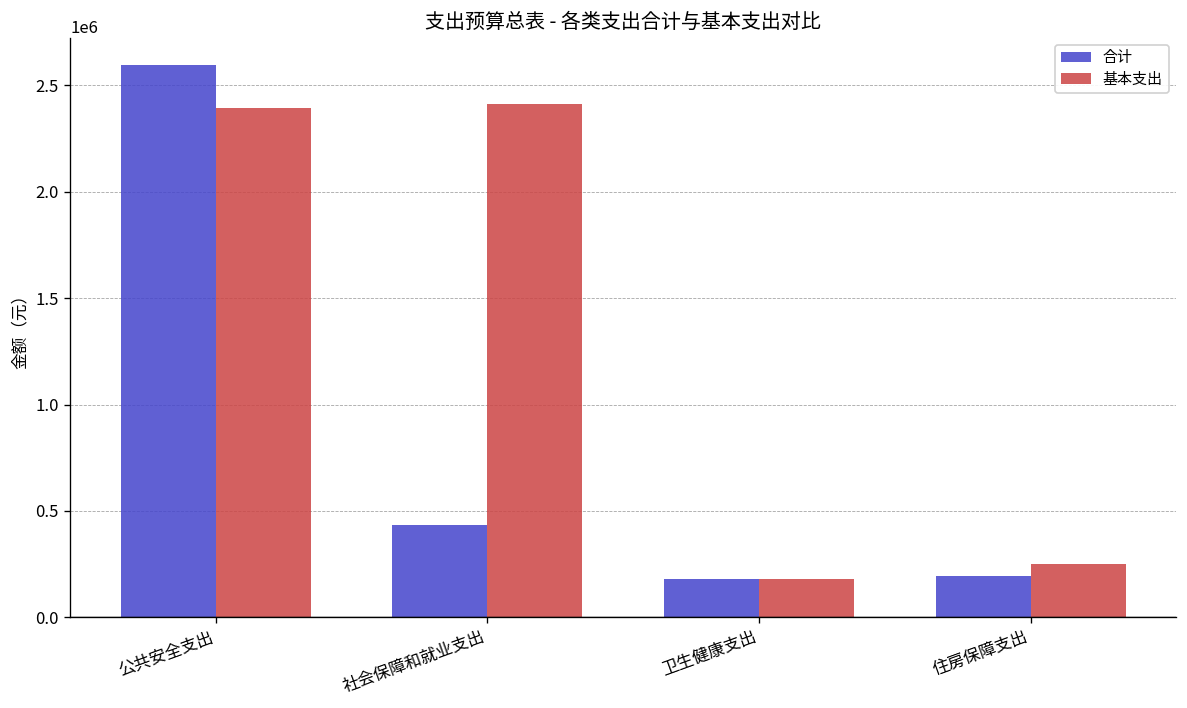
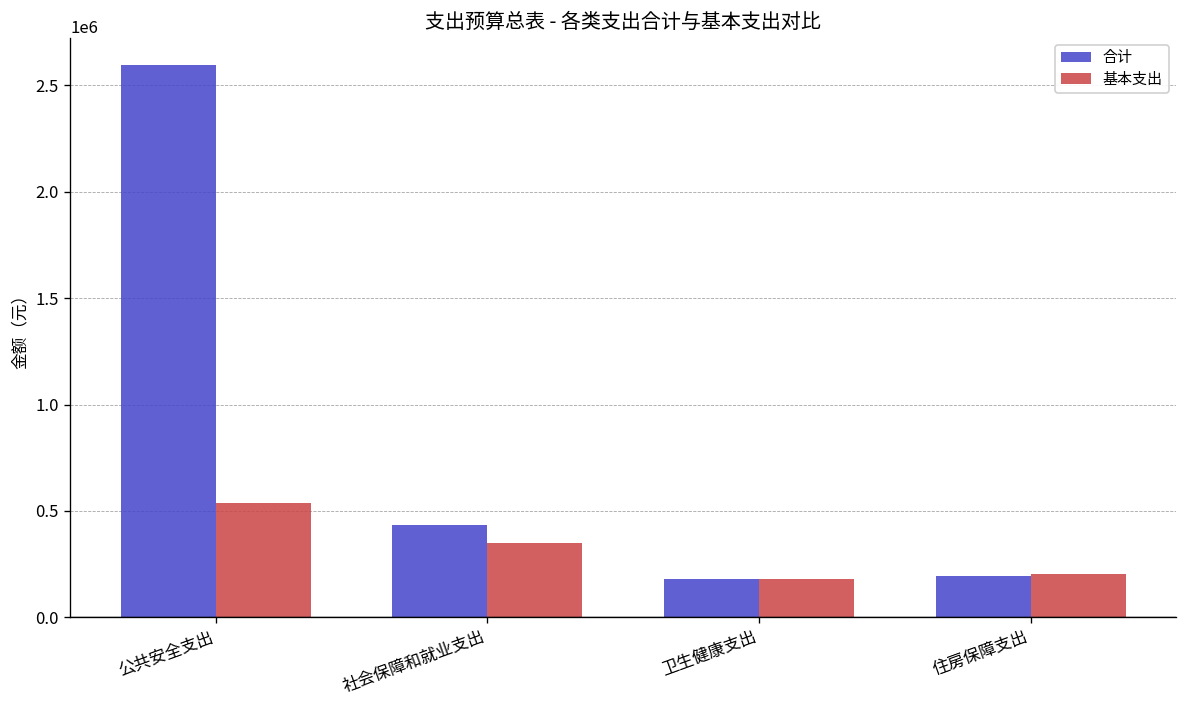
基本支出, 公共安全支出: 2390000 -> 540000
基本支出, 社会保障和就业支出: 2410000 -> 350000
基本支出, 住房保障支出: 250000 -> 200000
